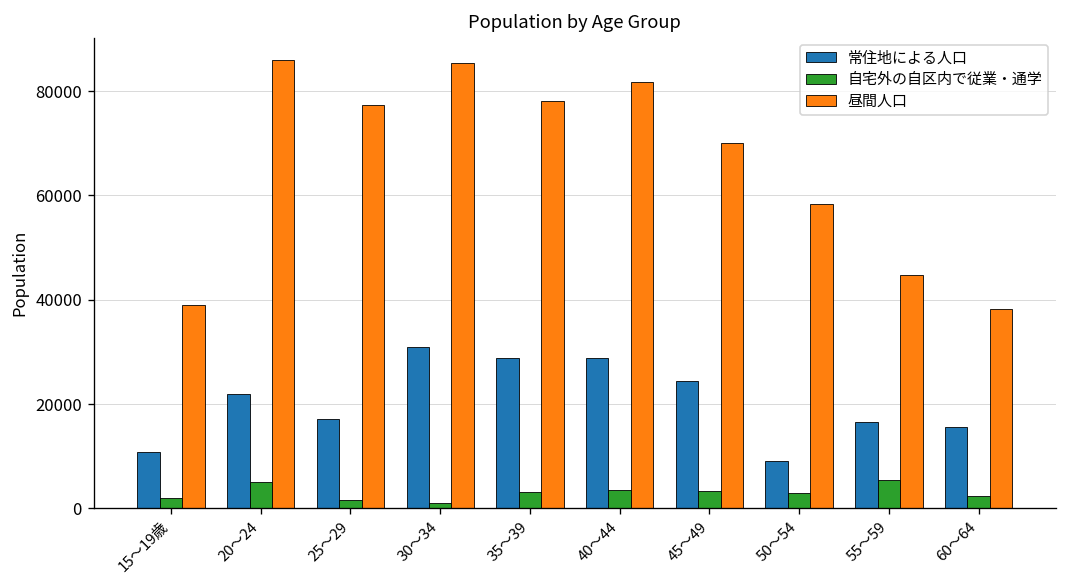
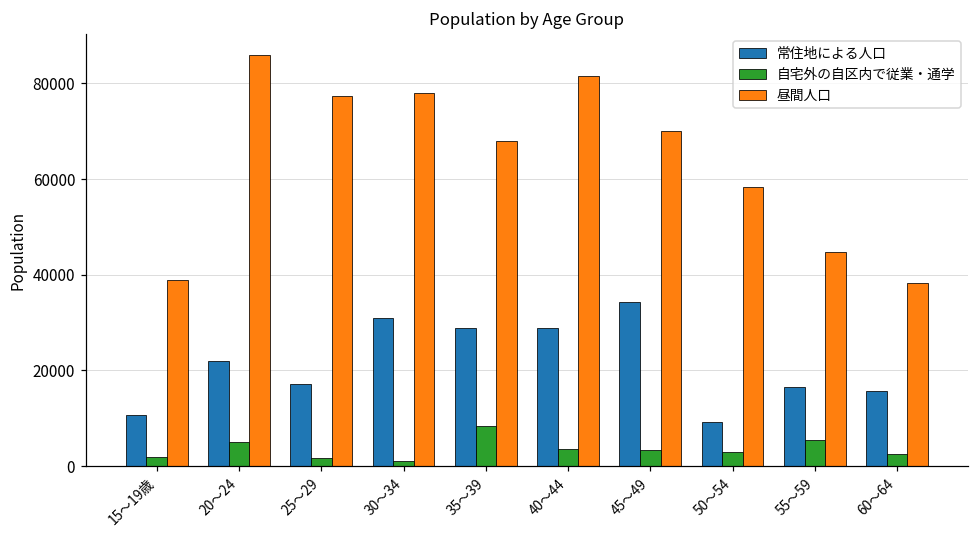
昼間人口, 30～34: 85000 -> 78000
自宅外の自区内で従業・通学, 35～39: 3000 -> 8000
昼間人口, 35～39: 78000 -> 68000
常住地による人口, 45～49: 25000 -> 34000
